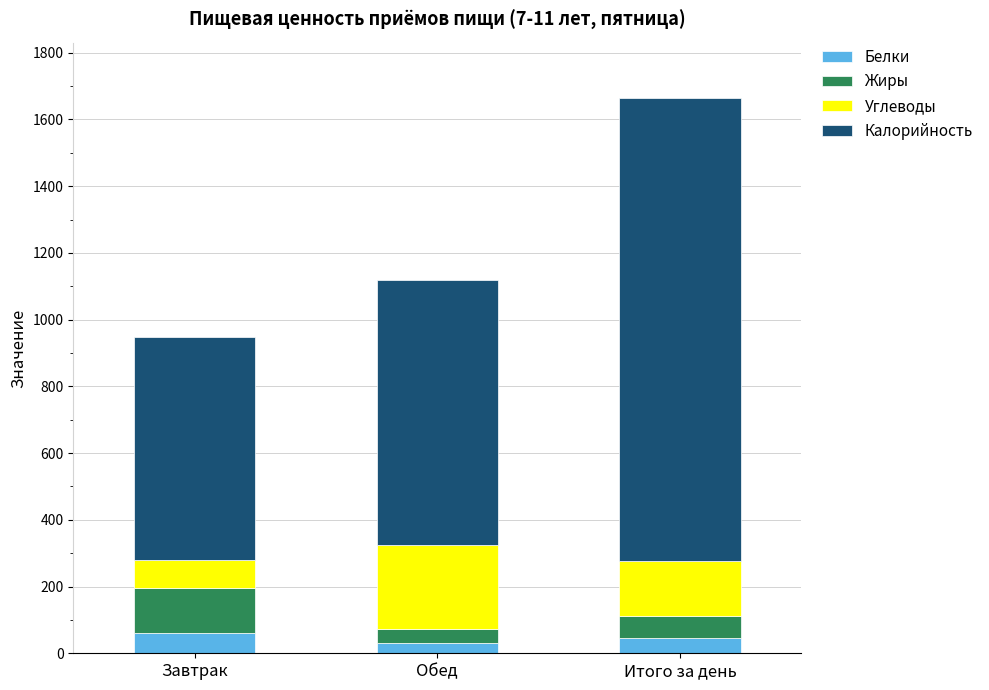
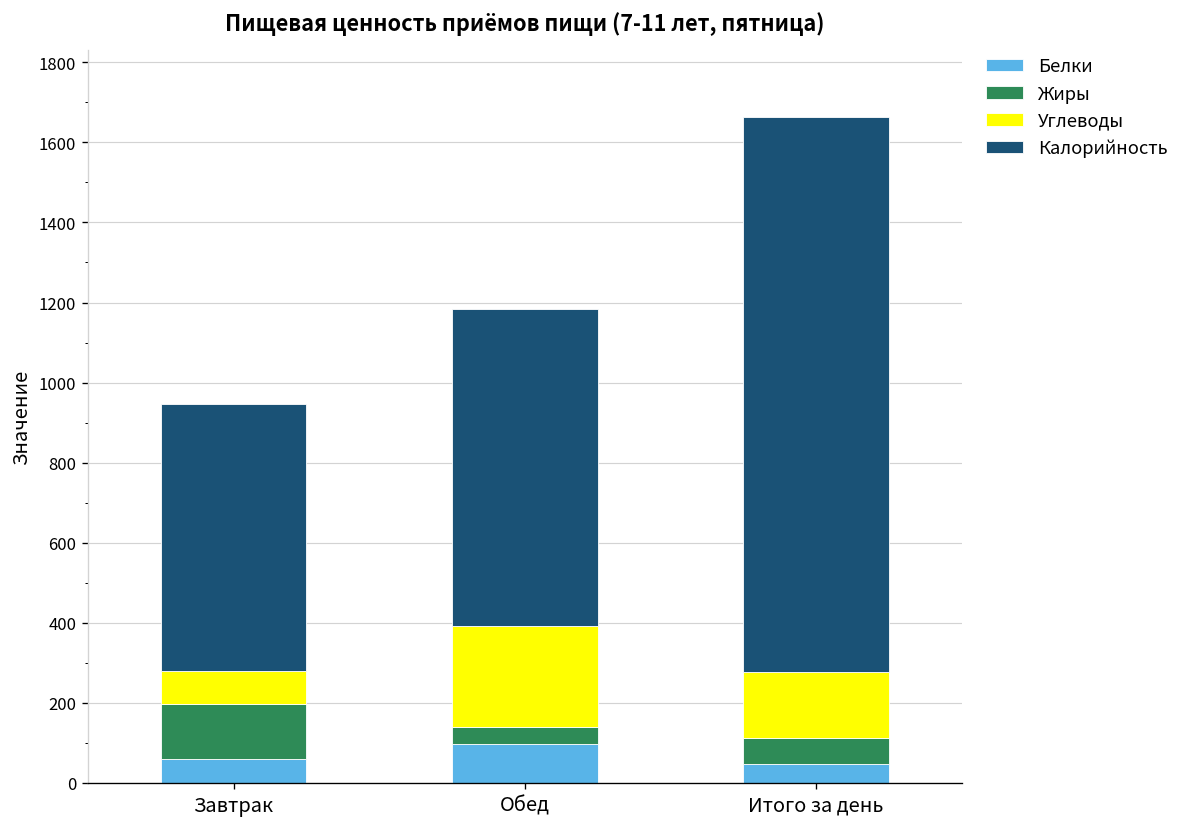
Белки, Обед: 30 -> 100
